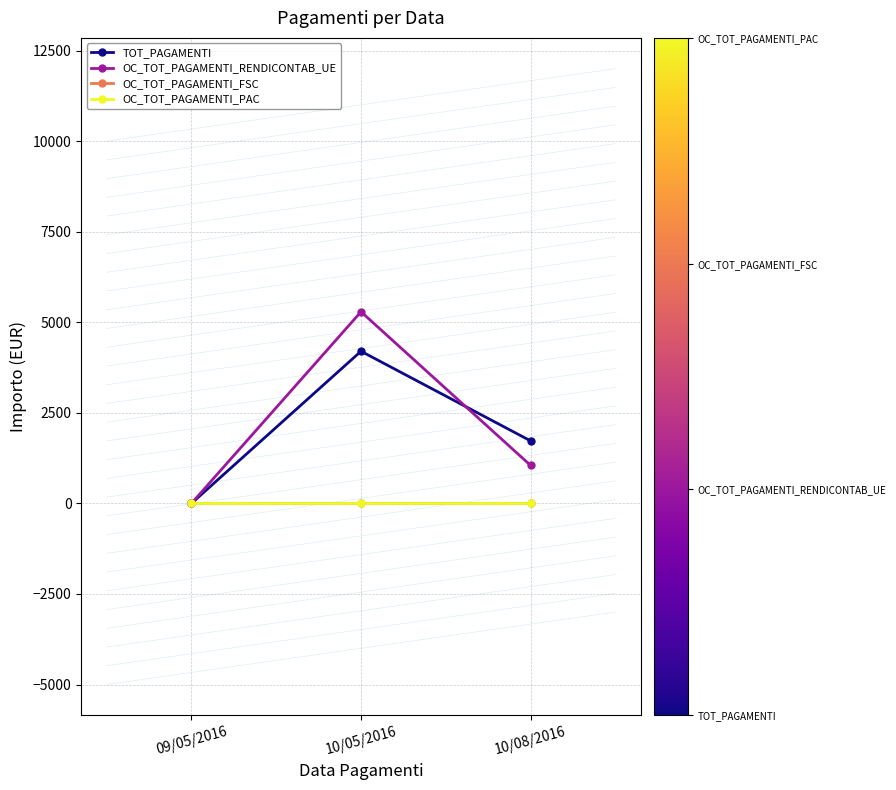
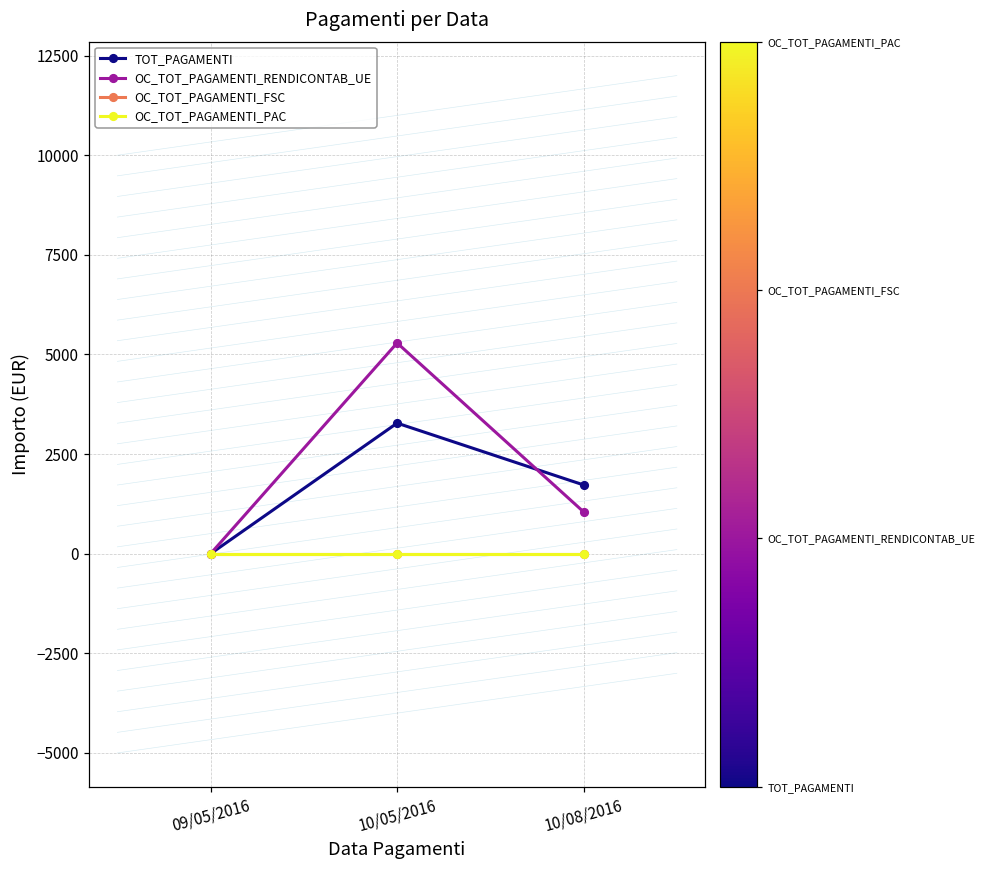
TOT_PAGAMENTI, 10/05/2016: 4200 -> 3300
